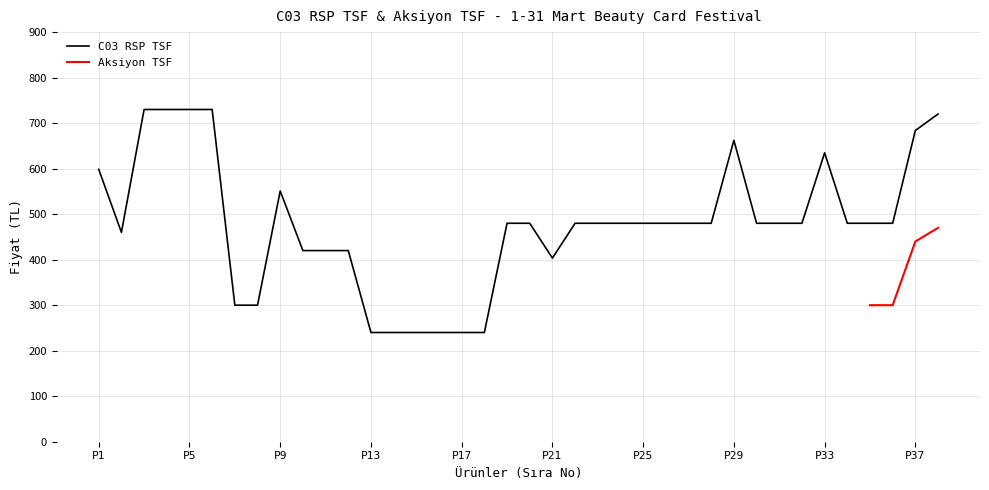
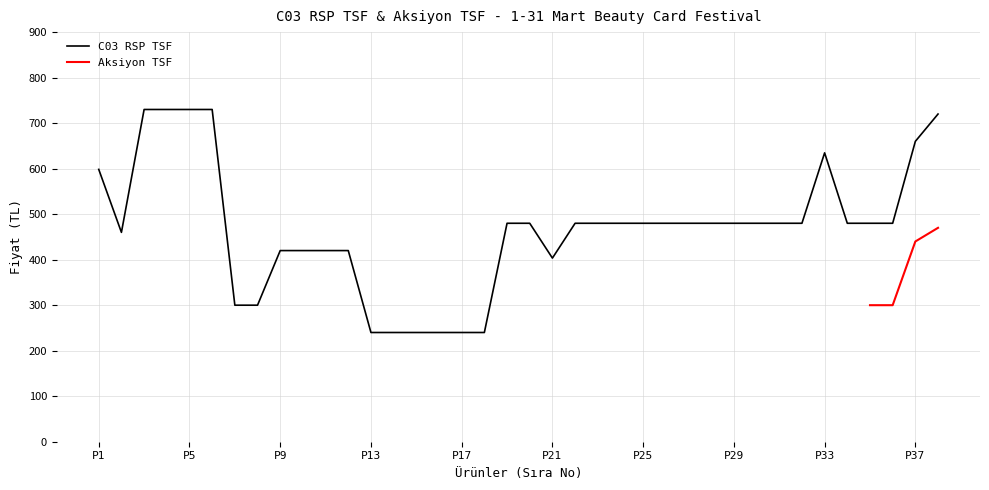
C03 RSP TSF, P9: 550 -> 420
C03 RSP TSF, P29: 660 -> 480
C03 RSP TSF, P37: 680 -> 660
